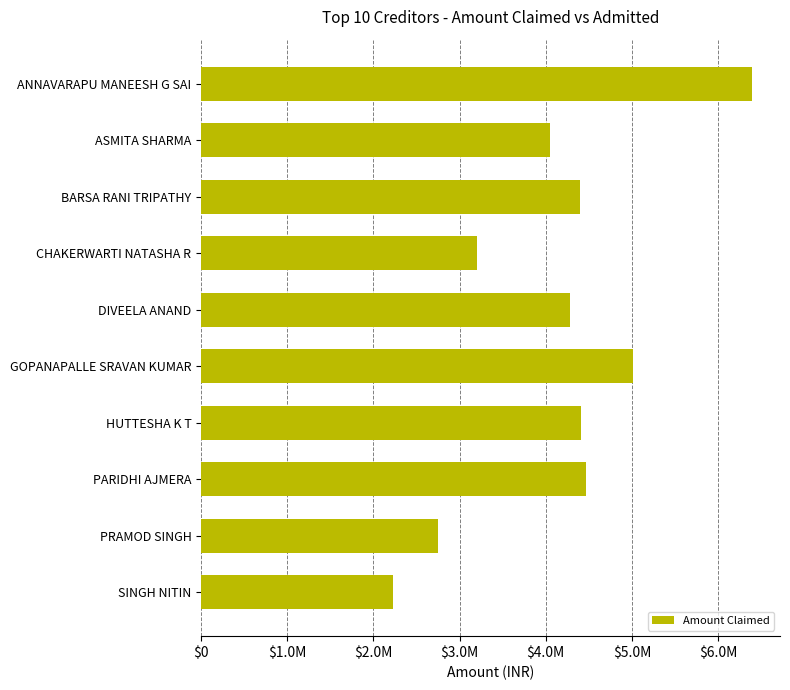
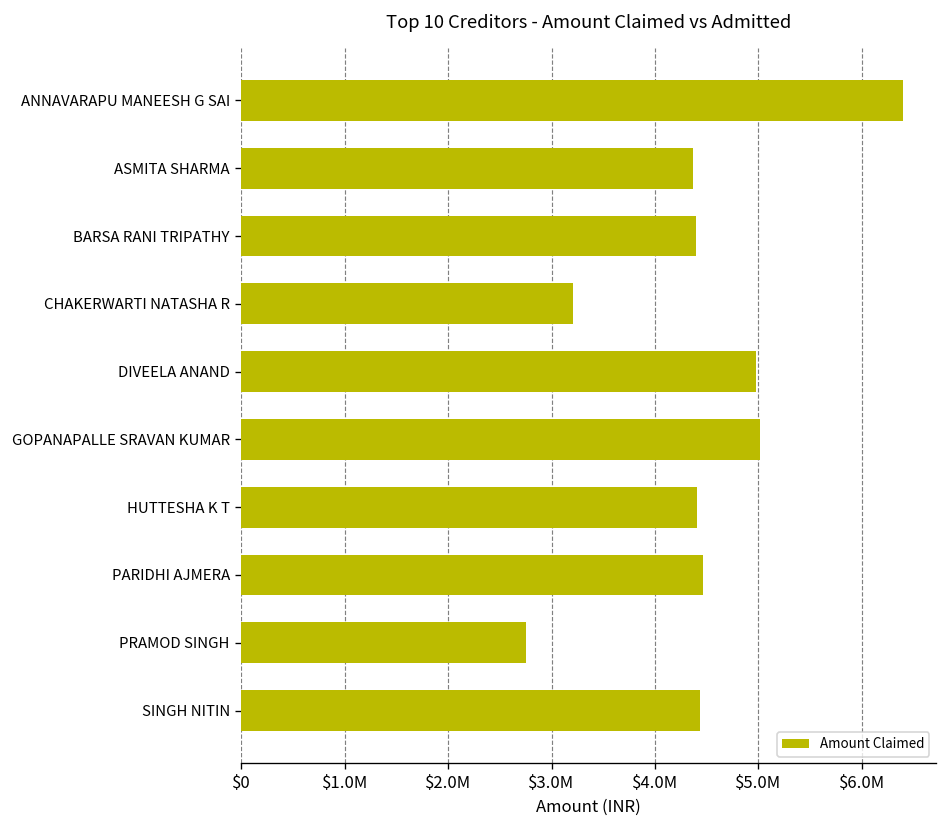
ASMITA SHARMA: $4000000 -> $4400000
DIVEELA ANAND: $4300000 -> $5000000
SINGH NITIN: $2200000 -> $4400000
